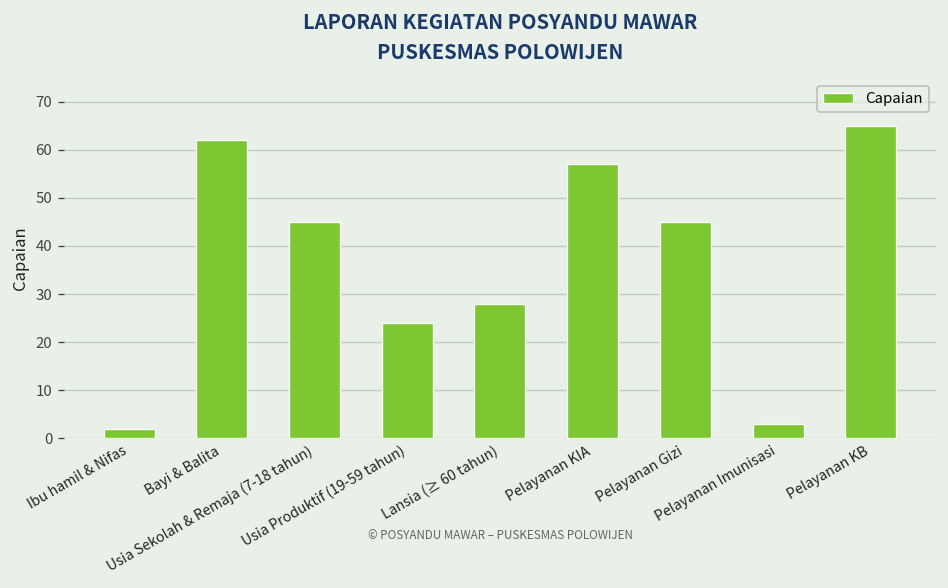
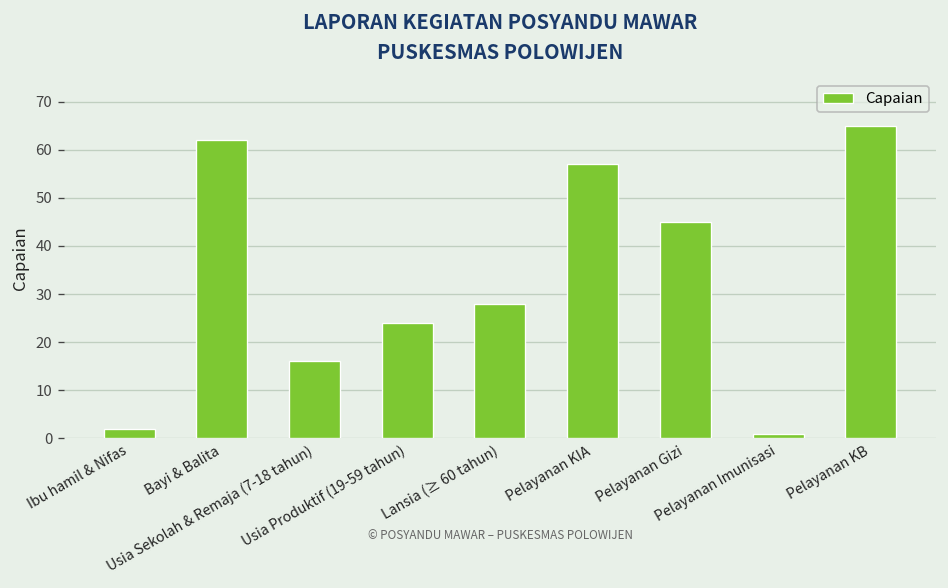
Usia Sekolah & Remaja (7-18 tahun): 45 -> 16
Pelayanan Imunisasi: 3 -> 1
